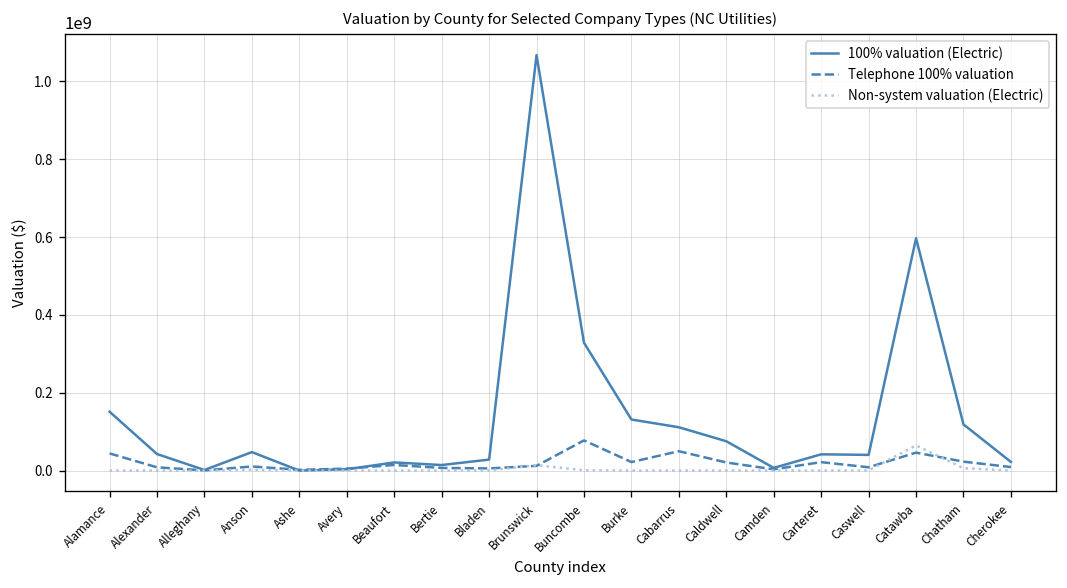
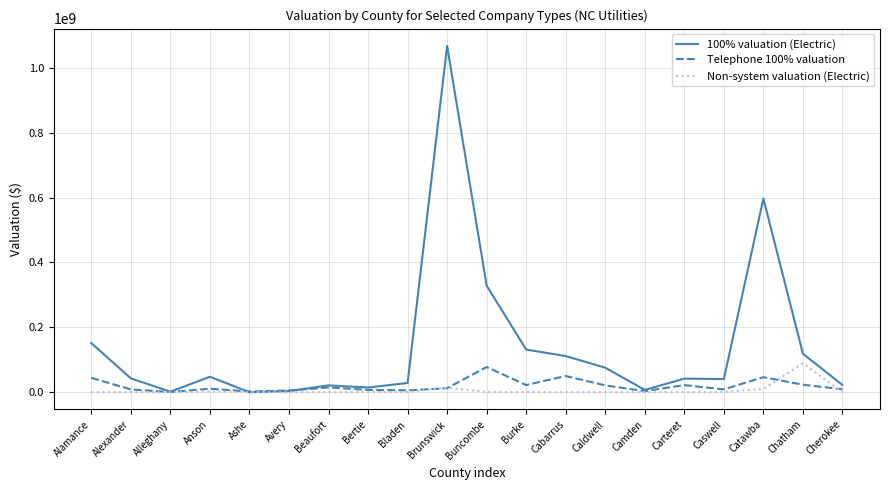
Non-system valuation (Electric), Catawba: 60000000 -> 10000000
Non-system valuation (Electric), Chatham: 10000000 -> 90000000
